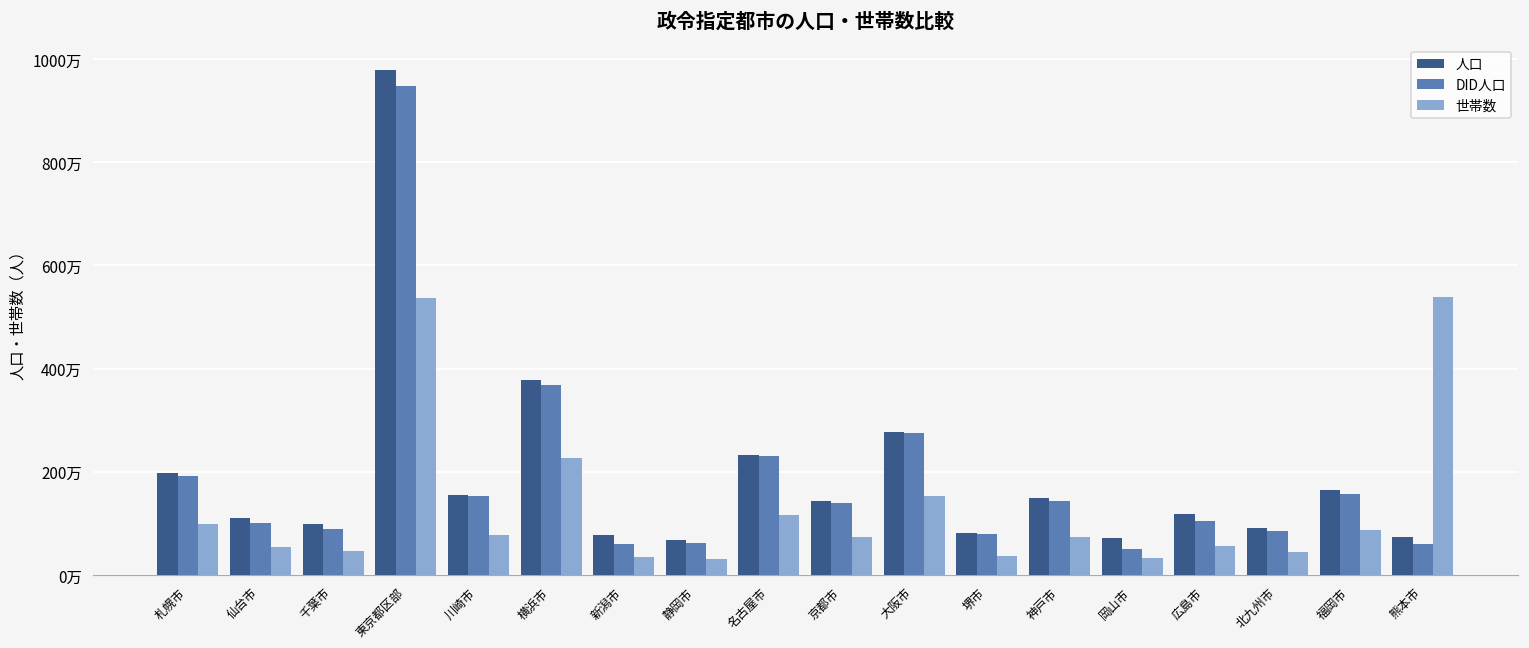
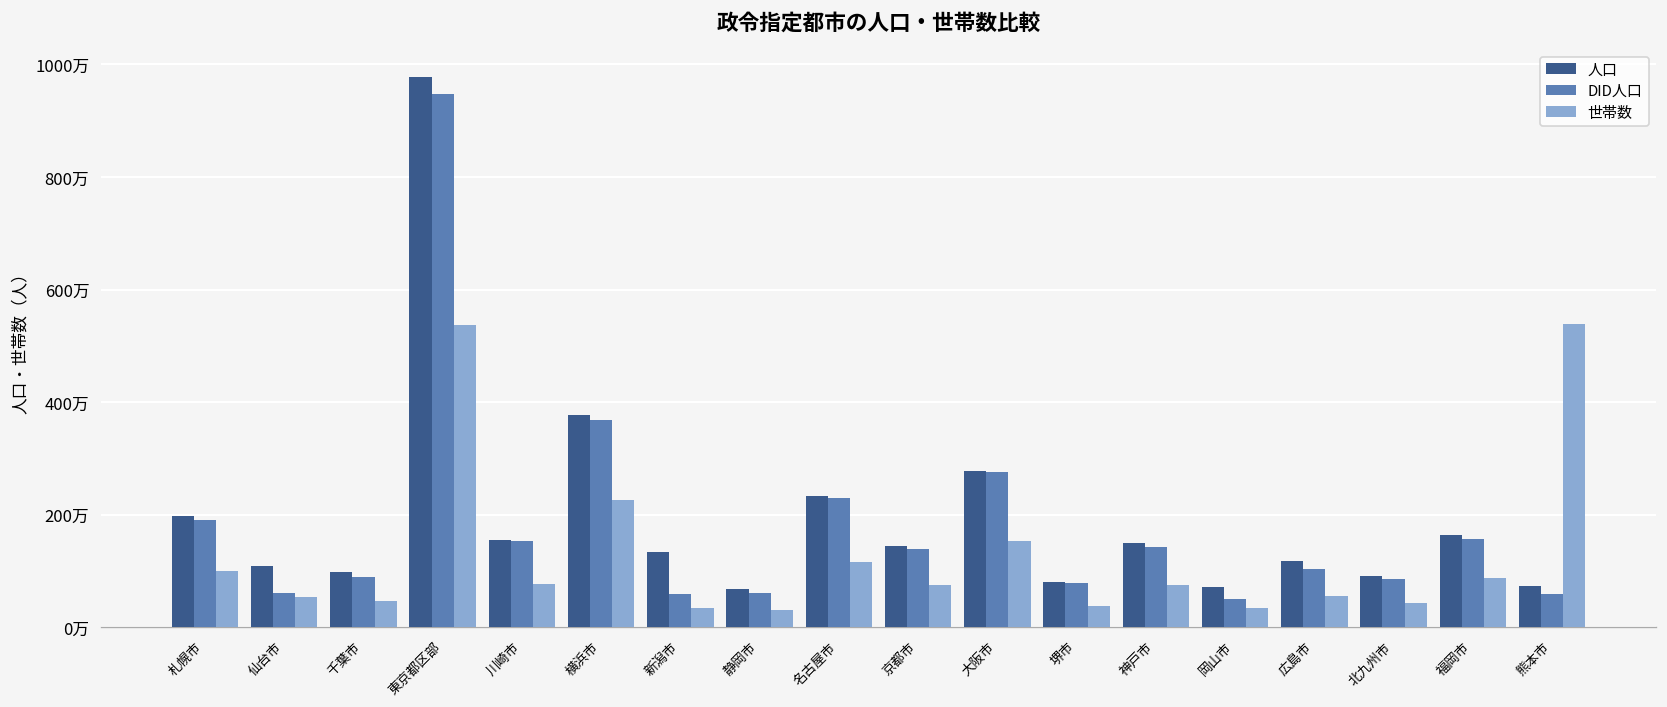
DID人口, 仙台市: 100万 -> 60万
人口, 新潟市: 80万 -> 130万
